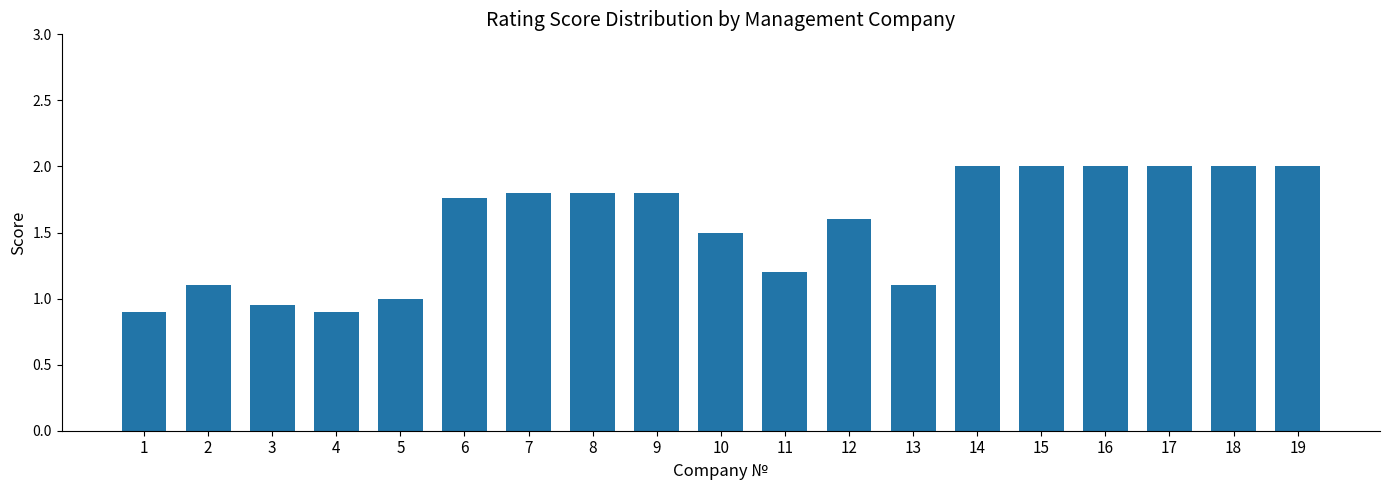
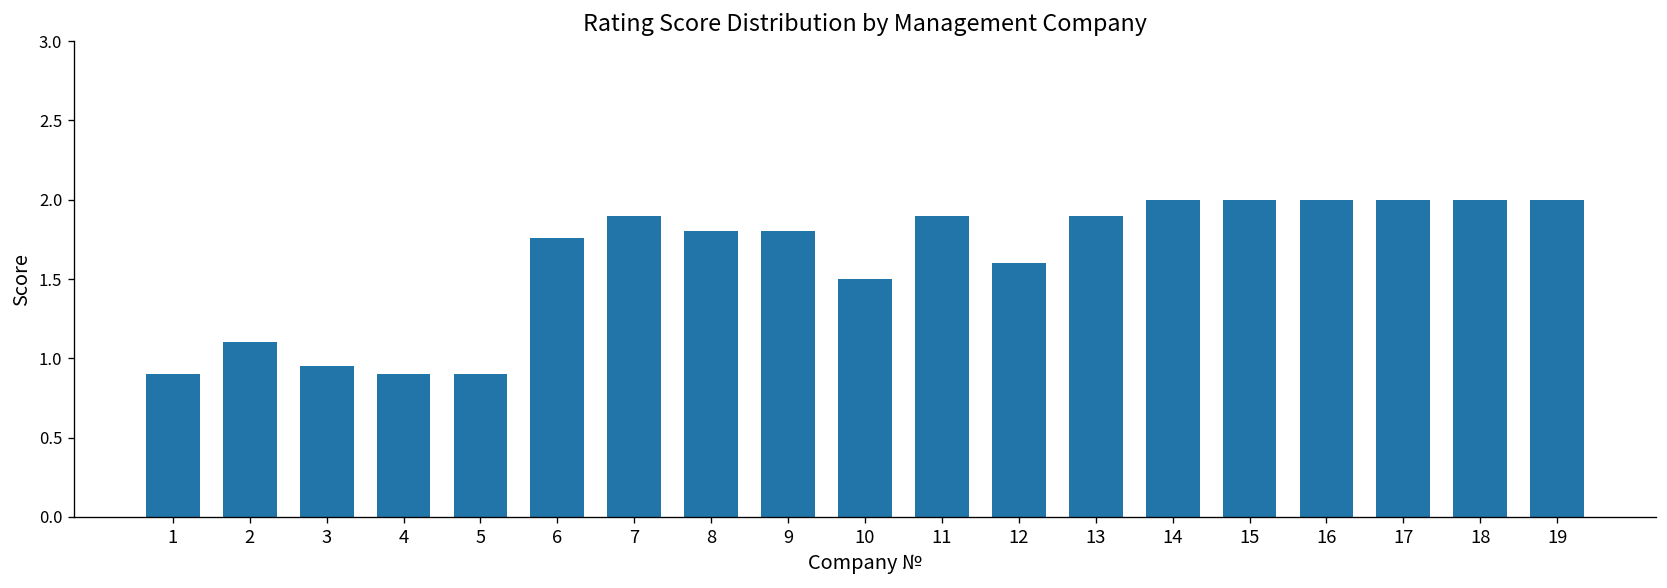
5: 1.0 -> 0.9
7: 1.8 -> 1.9
11: 1.2 -> 1.9
13: 1.1 -> 1.9
